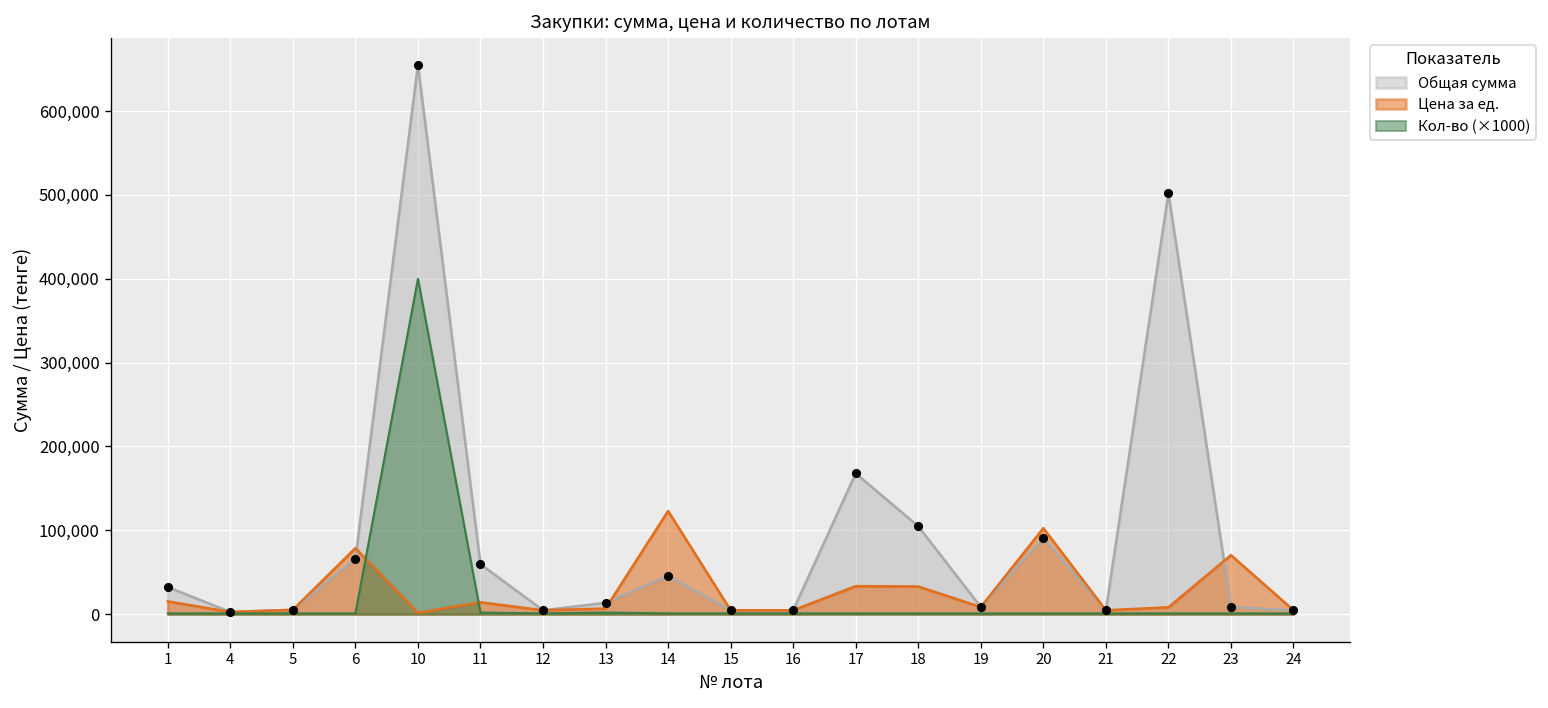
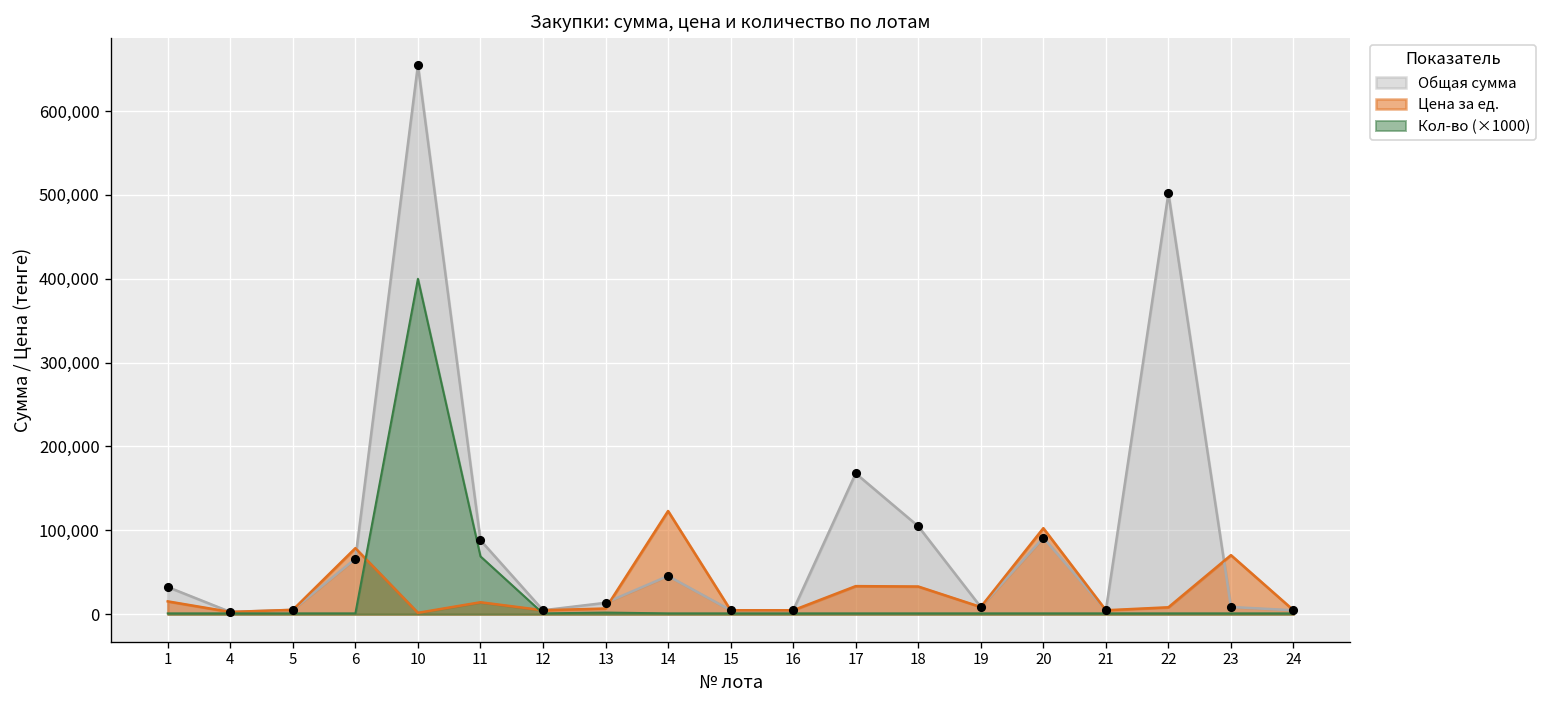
Общая сумма, 11: 60,000 -> 90,000
Кол-во (×1000), 11: 0 -> 70,000
